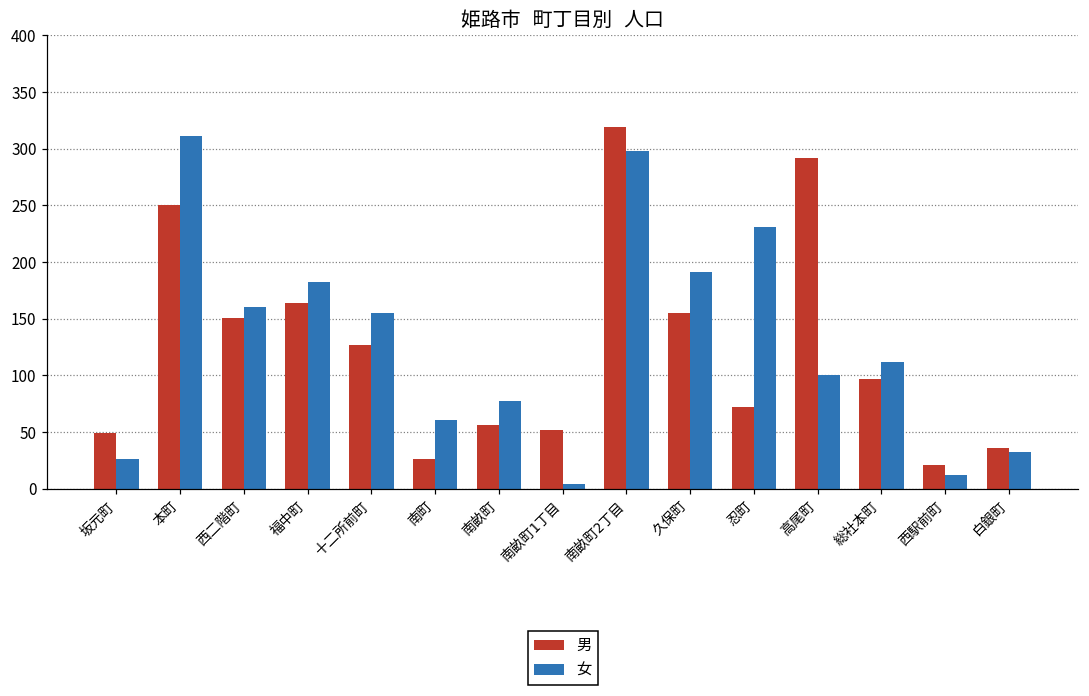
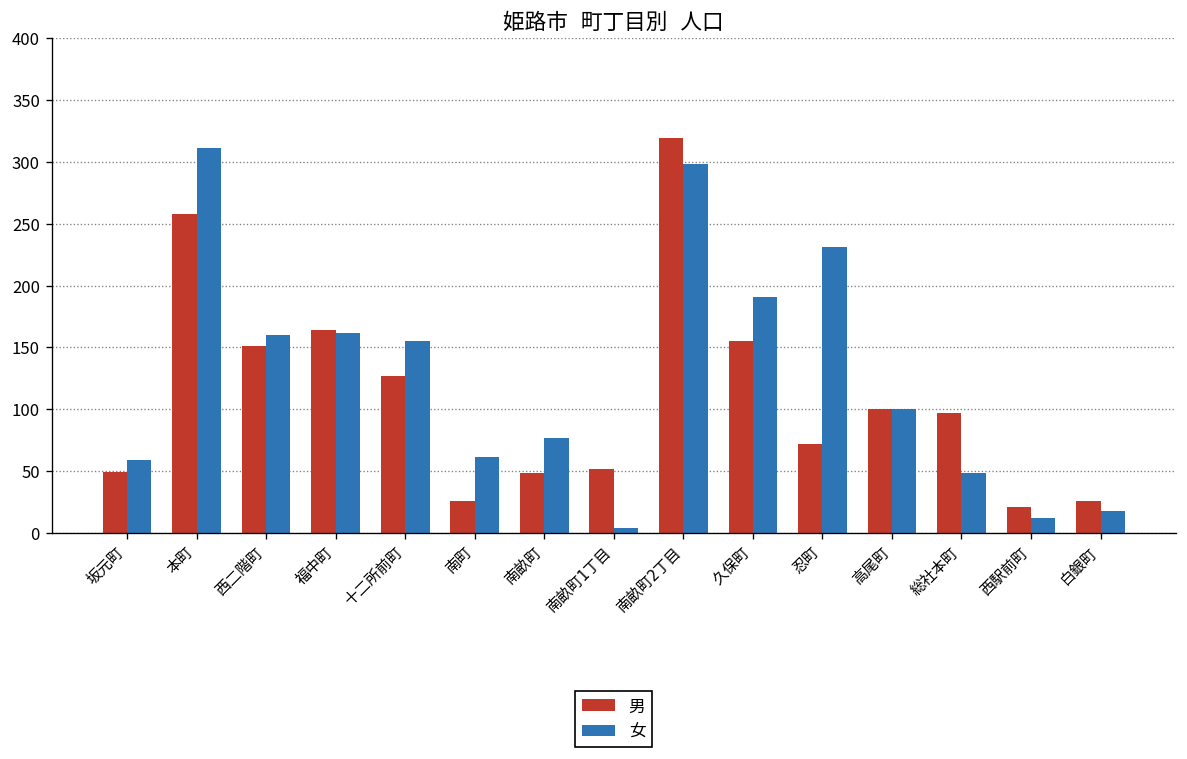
女, 坂元町: 26 -> 59
男, 本町: 250 -> 258
女, 福中町: 182 -> 162
男, 南畝町: 56 -> 48
男, 高尾町: 292 -> 100
女, 総社本町: 112 -> 48
男, 白銀町: 36 -> 26
女, 白銀町: 32 -> 18
